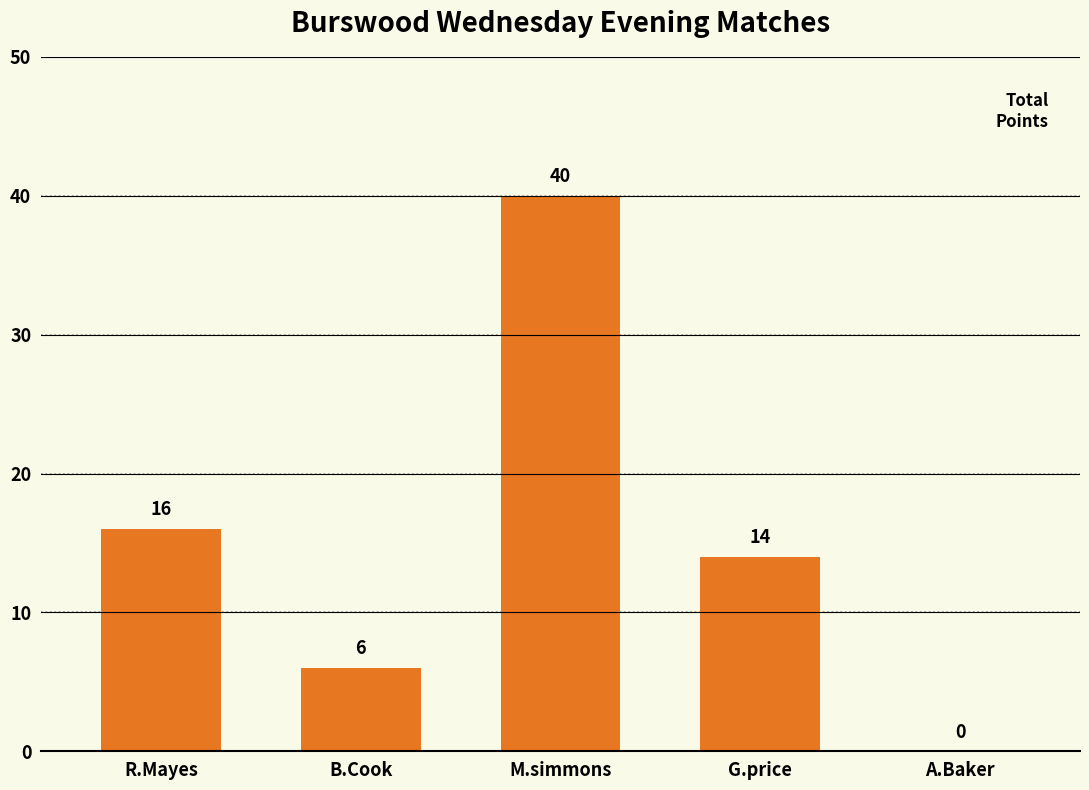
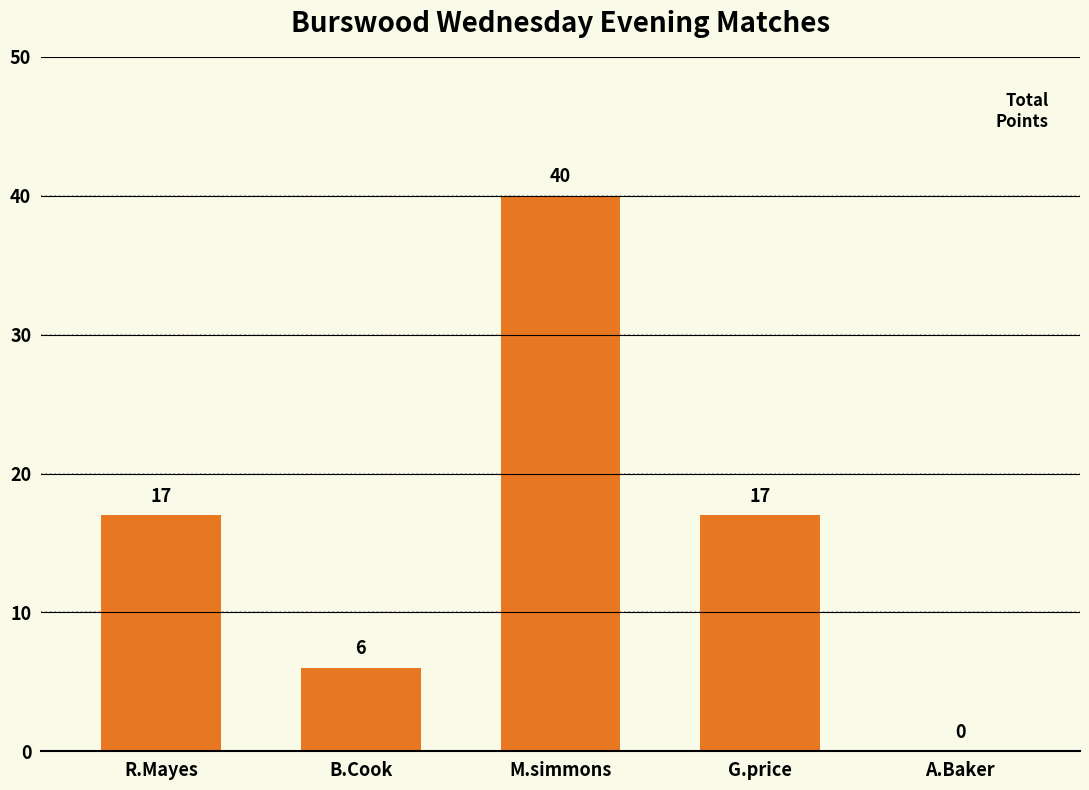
R.Mayes: 16 -> 17
G.price: 14 -> 17
